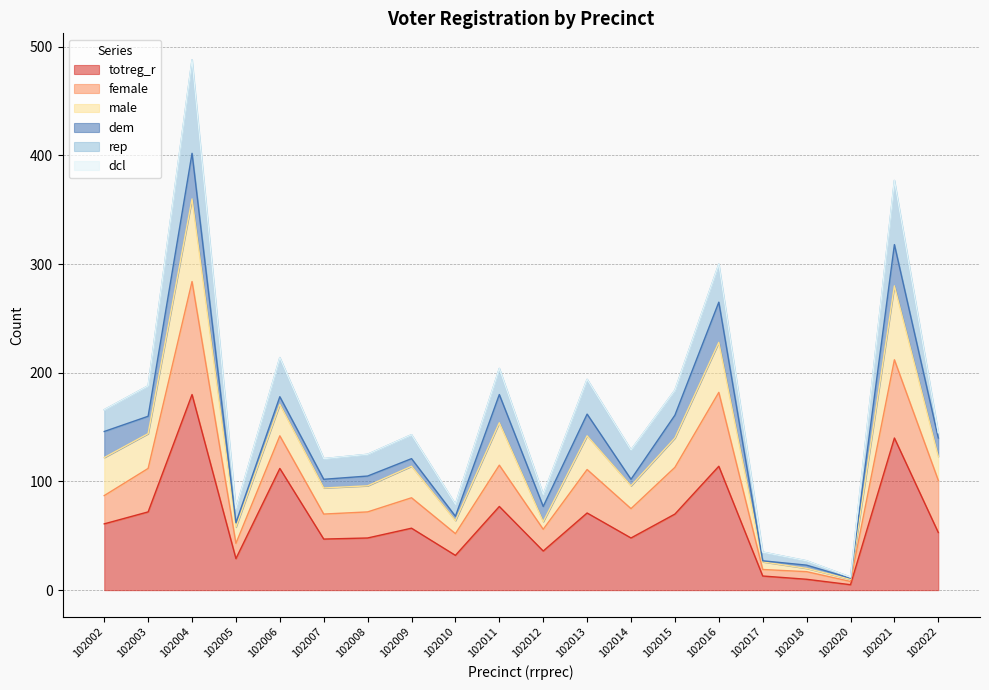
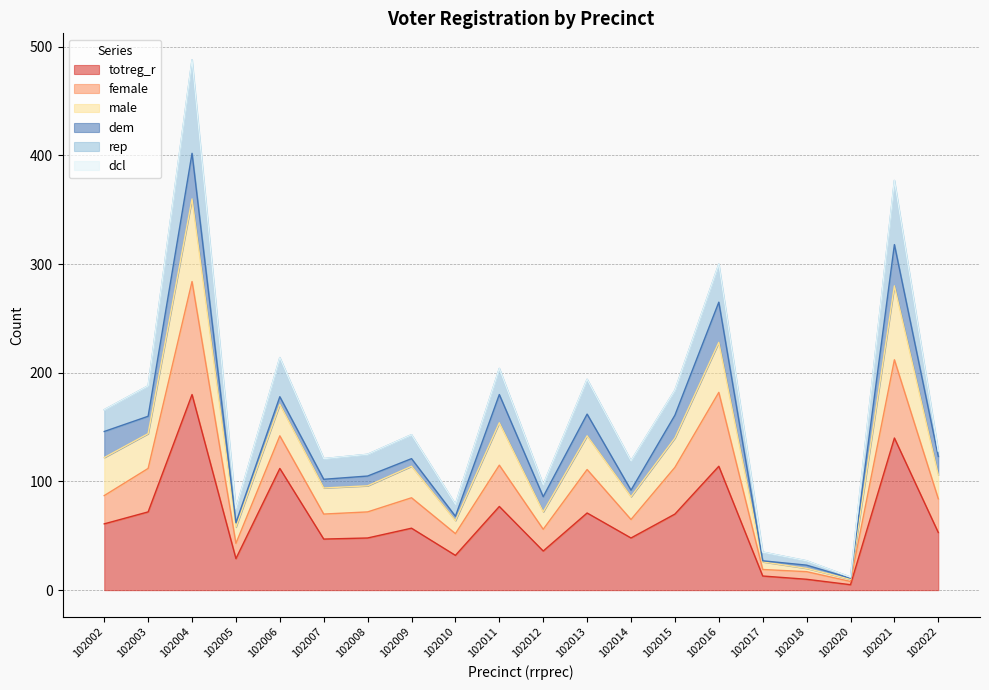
male, 102012: 7 -> 16
female, 102014: 27 -> 17
female, 102022: 48 -> 31
